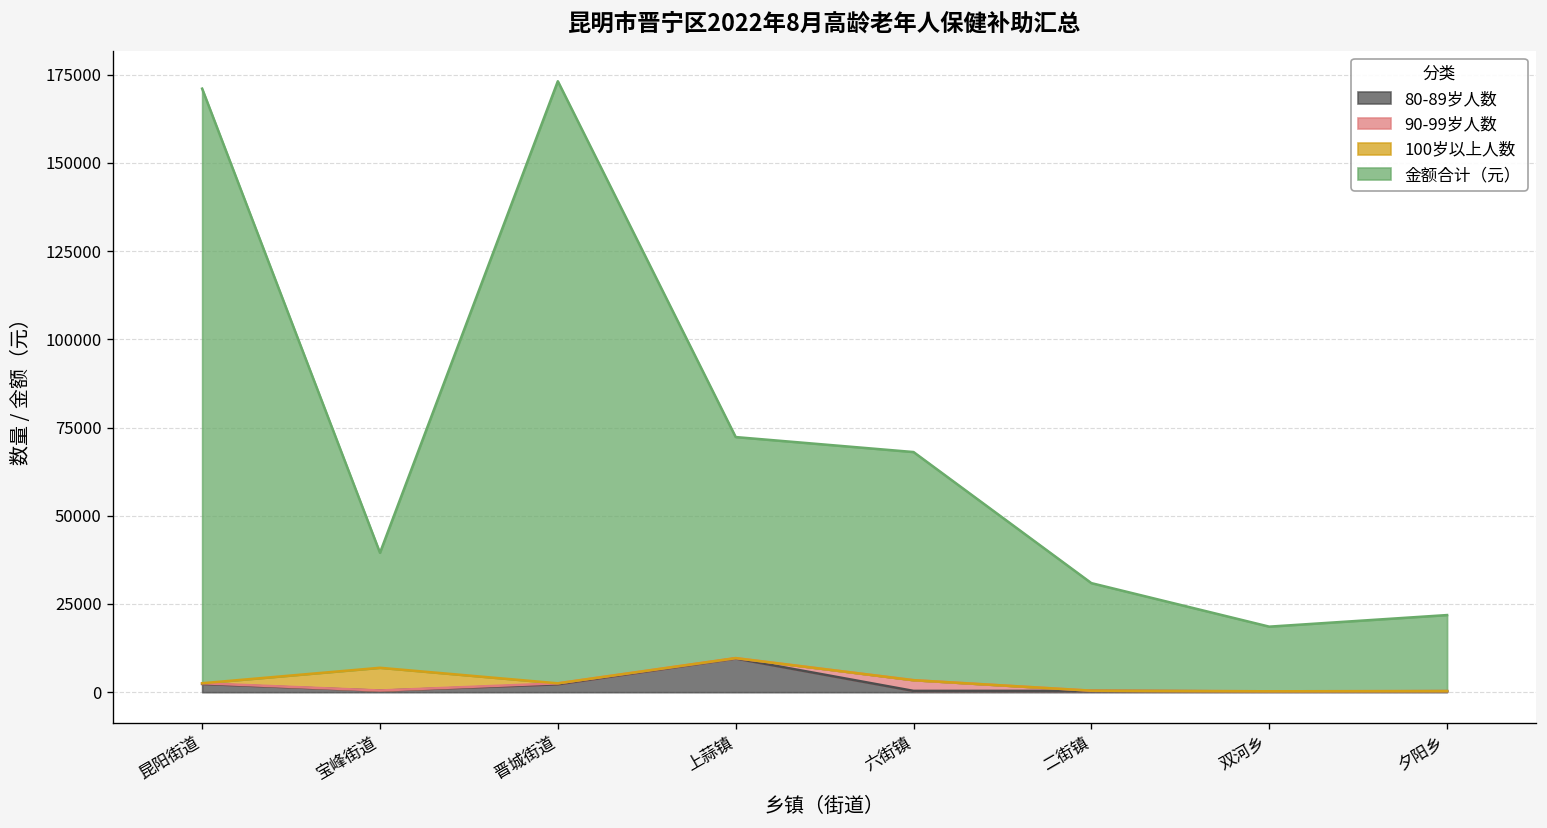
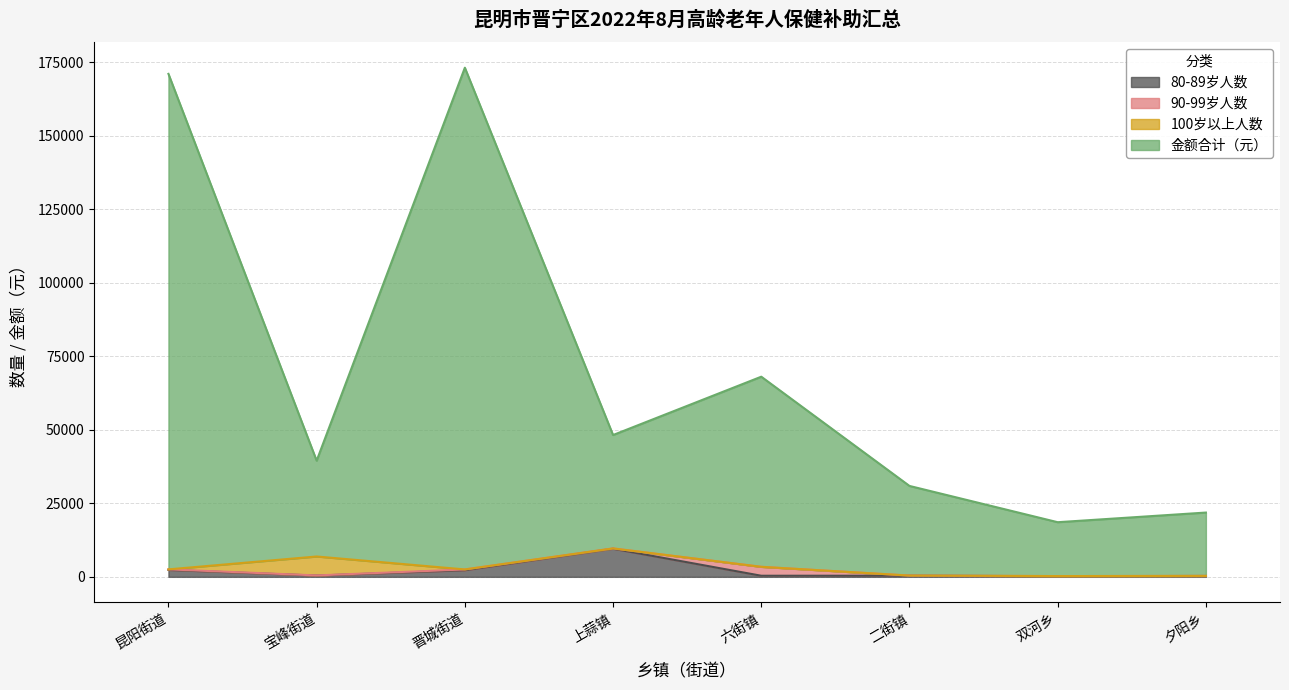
金额合计（元）, 上蒜镇: 63000 -> 39000
